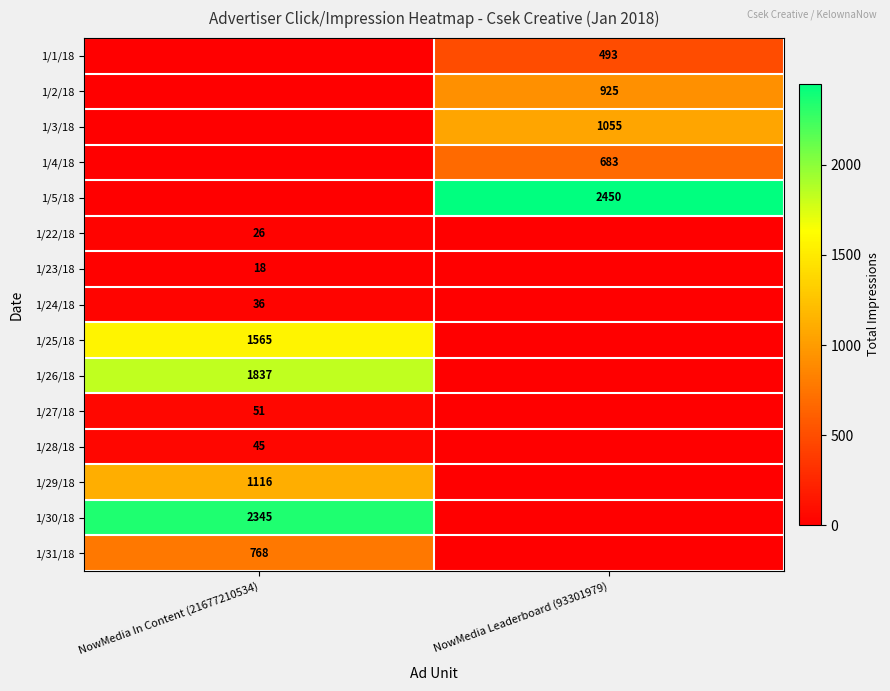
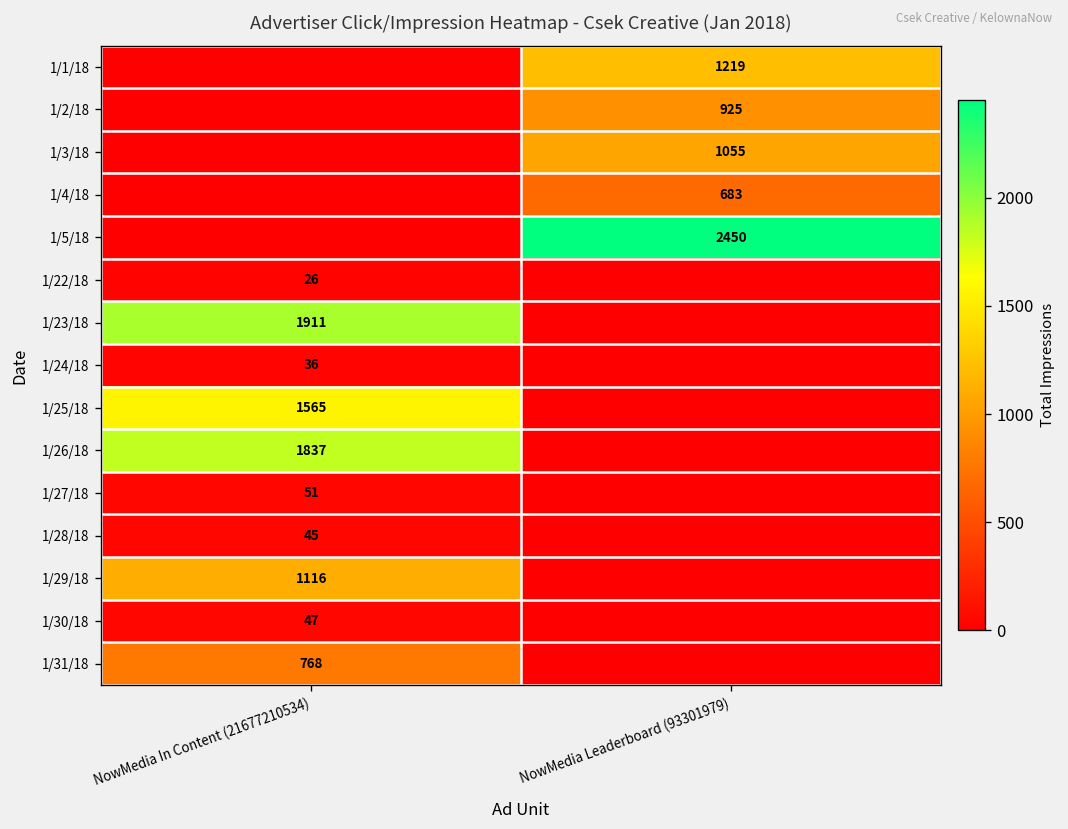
1/1/18, NowMedia Leaderboard (93301979): 493 -> 1219
1/23/18, NowMedia In Content (21677210534): 18 -> 1911
1/30/18, NowMedia In Content (21677210534): 2345 -> 47
